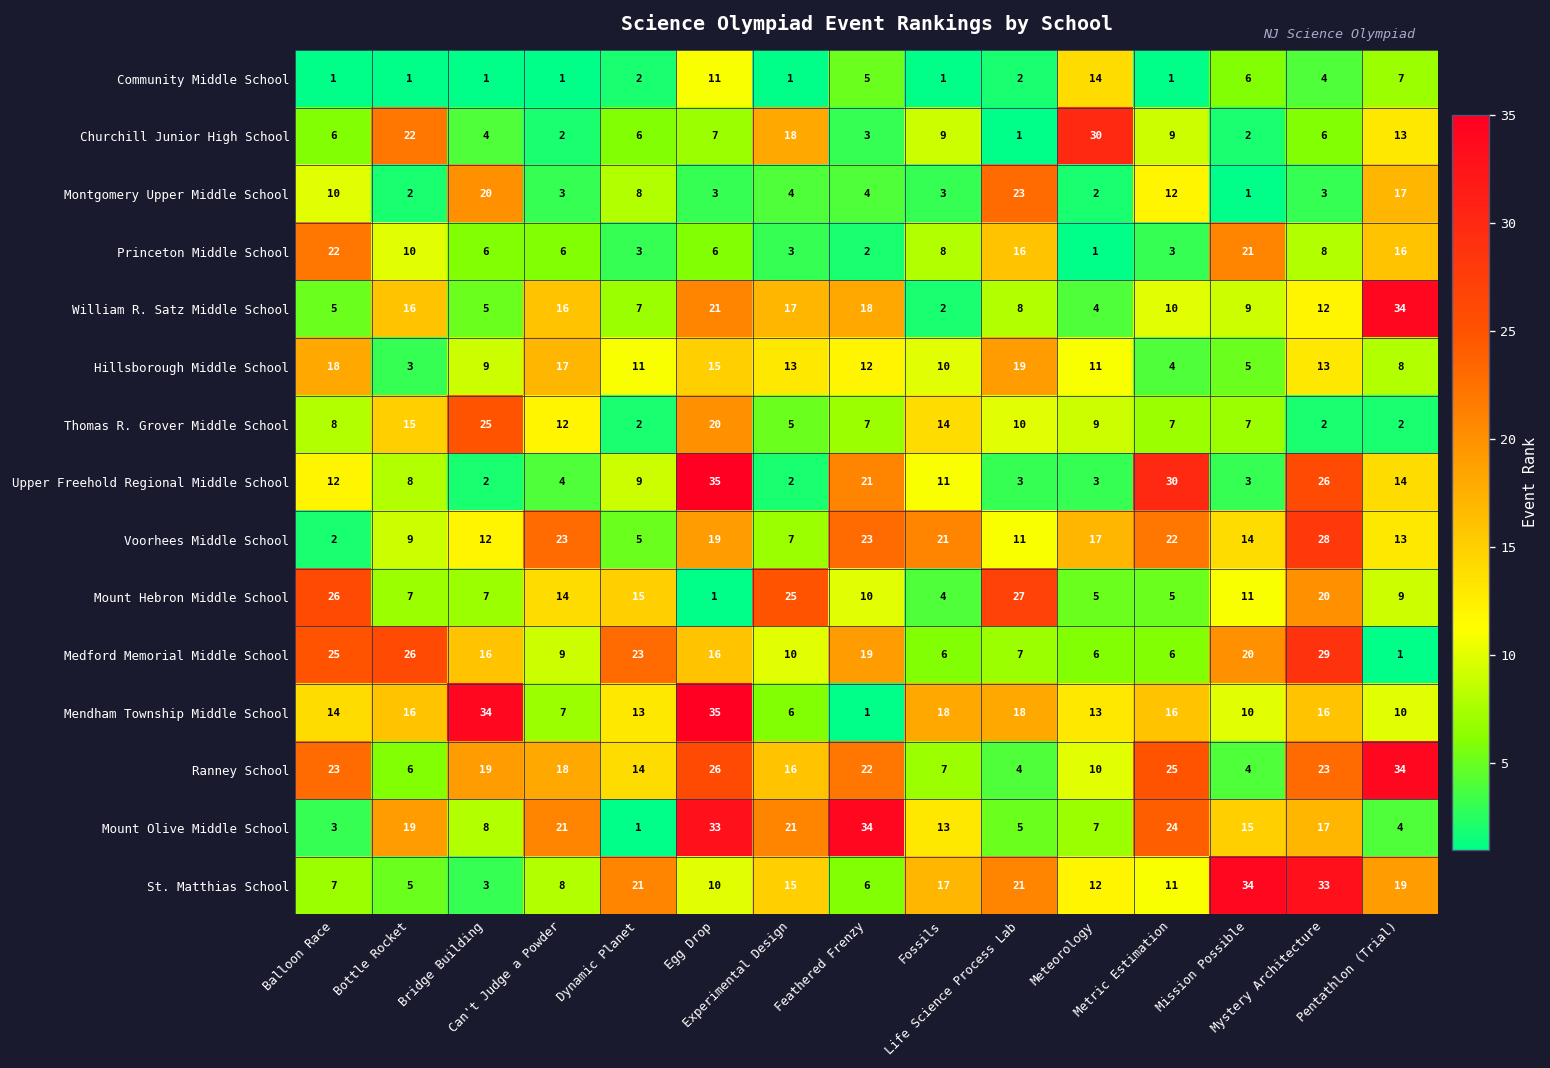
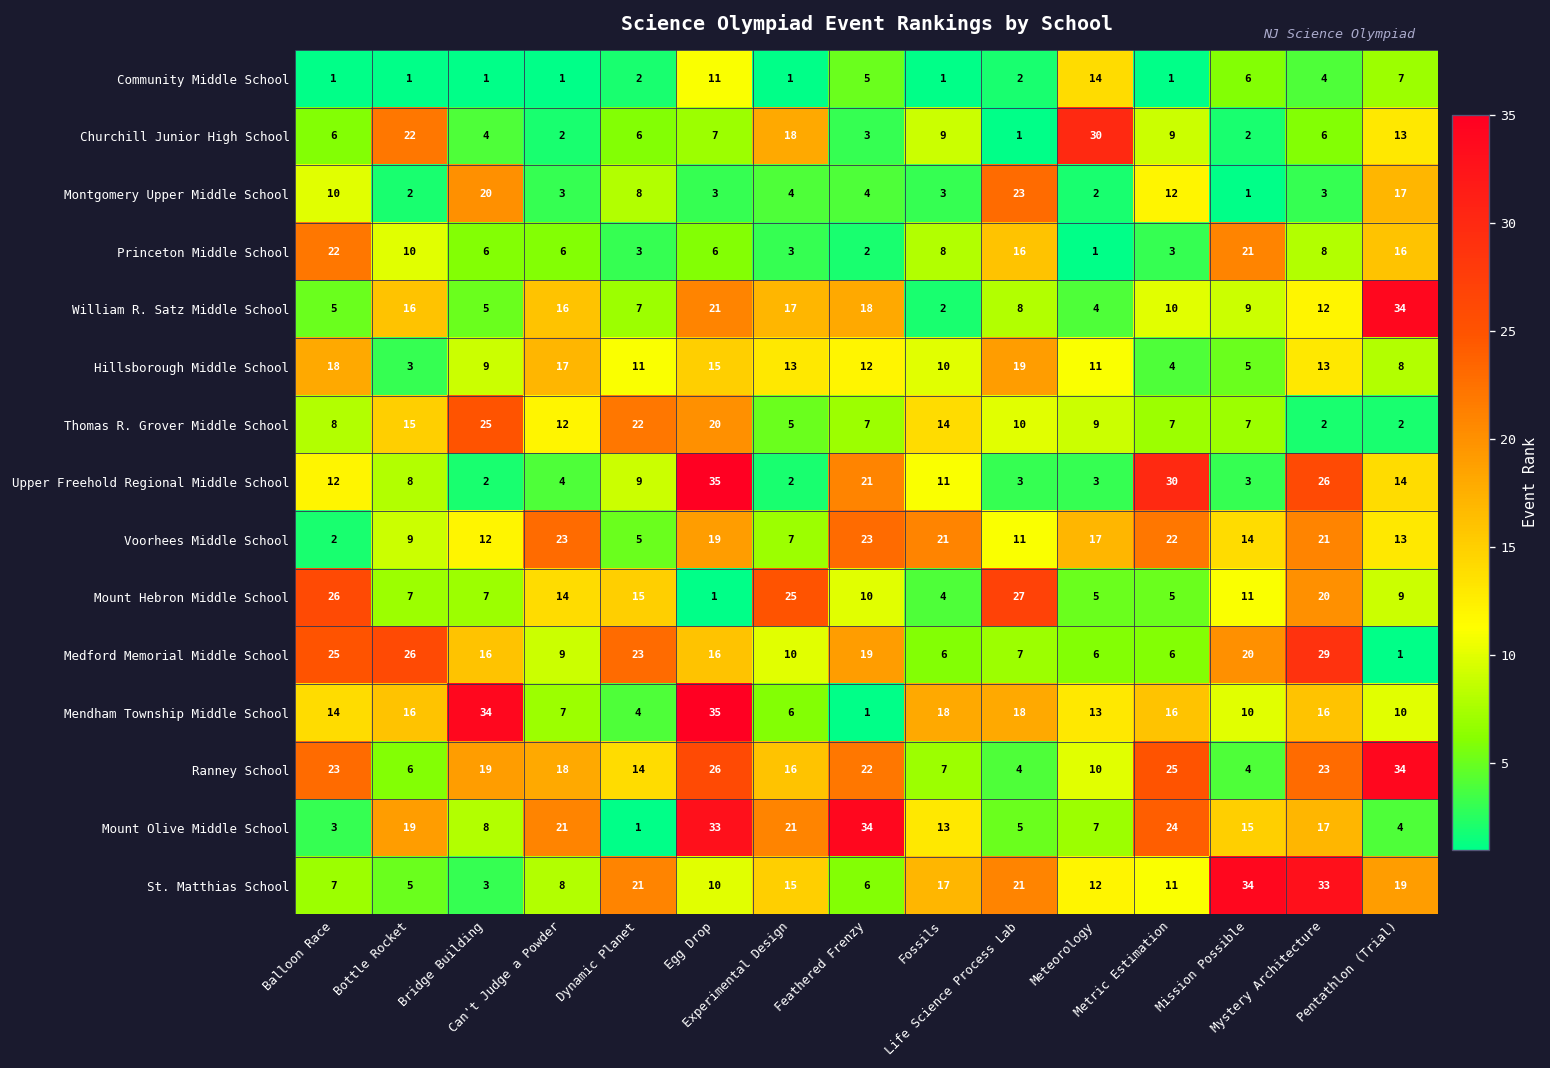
Thomas R. Grover Middle School, Dynamic Planet: 2 -> 22
Voorhees Middle School, Mystery Architecture: 28 -> 21
Mendham Township Middle School, Dynamic Planet: 13 -> 4
